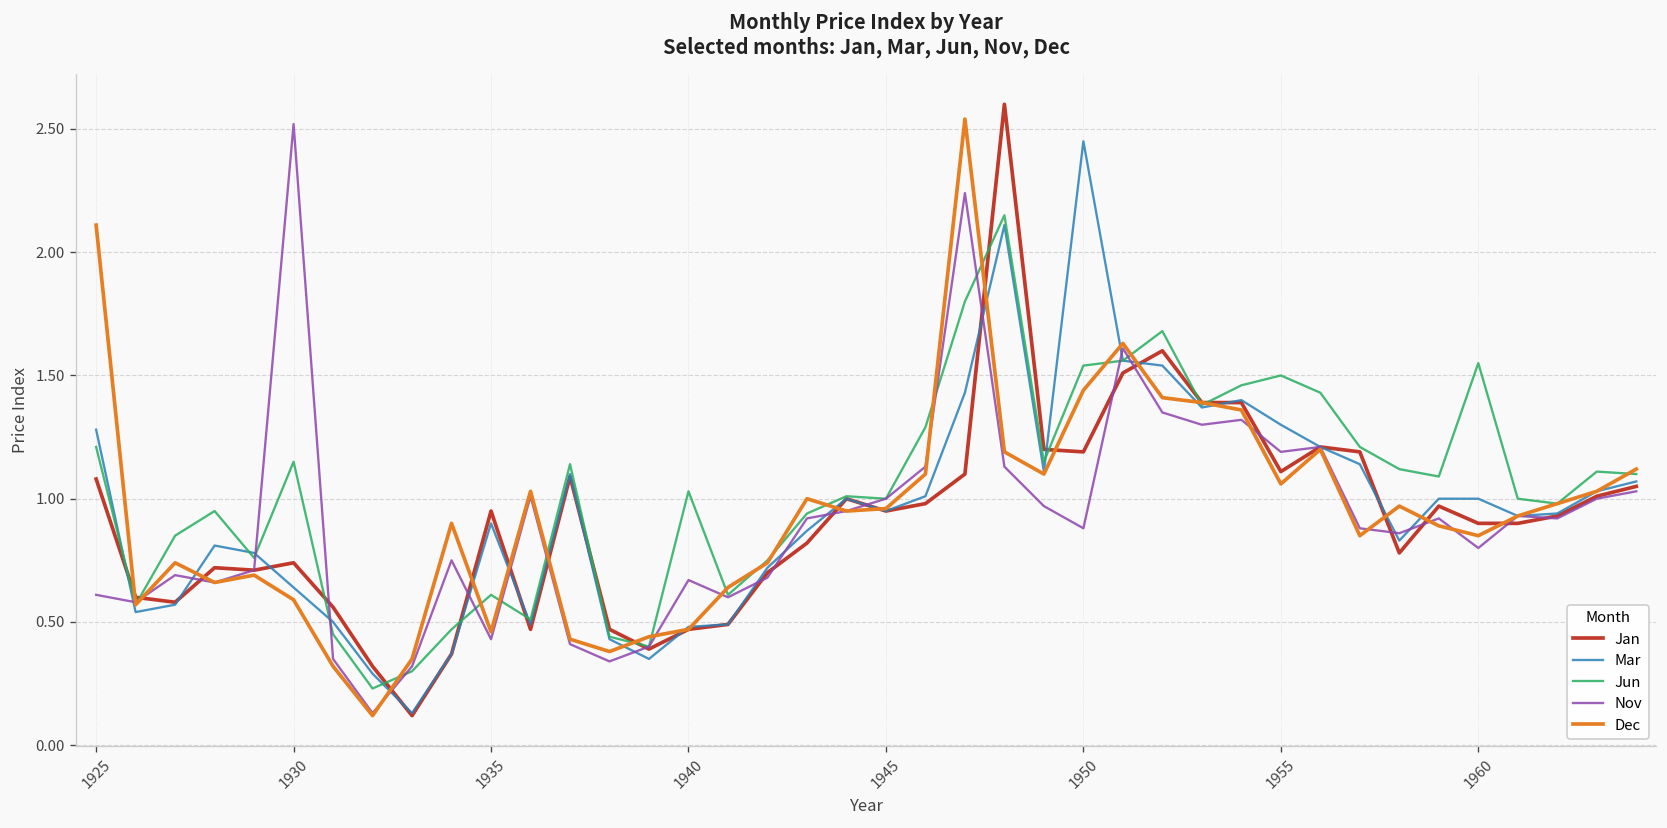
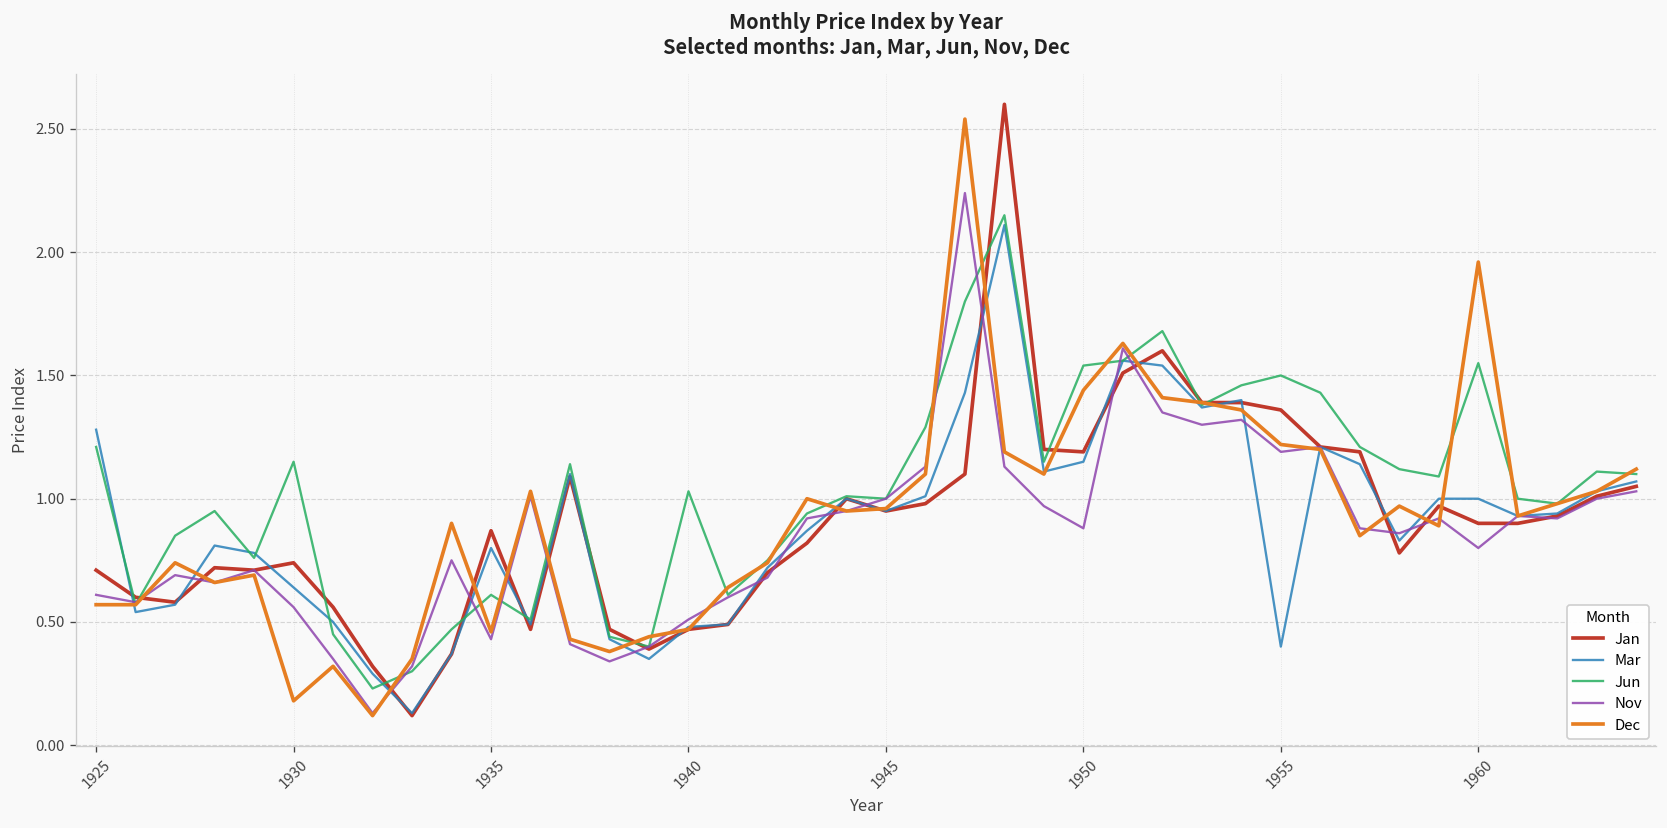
Jan, 1925: 1.08 -> 0.71
Dec, 1925: 2.11 -> 0.57
Nov, 1930: 2.52 -> 0.56
Dec, 1930: 0.59 -> 0.18
Jan, 1935: 0.95 -> 0.87
Mar, 1935: 0.9 -> 0.8
Nov, 1940: 0.67 -> 0.51
Mar, 1950: 2.45 -> 1.15
Jan, 1955: 1.11 -> 1.36
Mar, 1955: 1.3 -> 0.4
Dec, 1955: 1.06 -> 1.22
Dec, 1960: 0.85 -> 1.96
